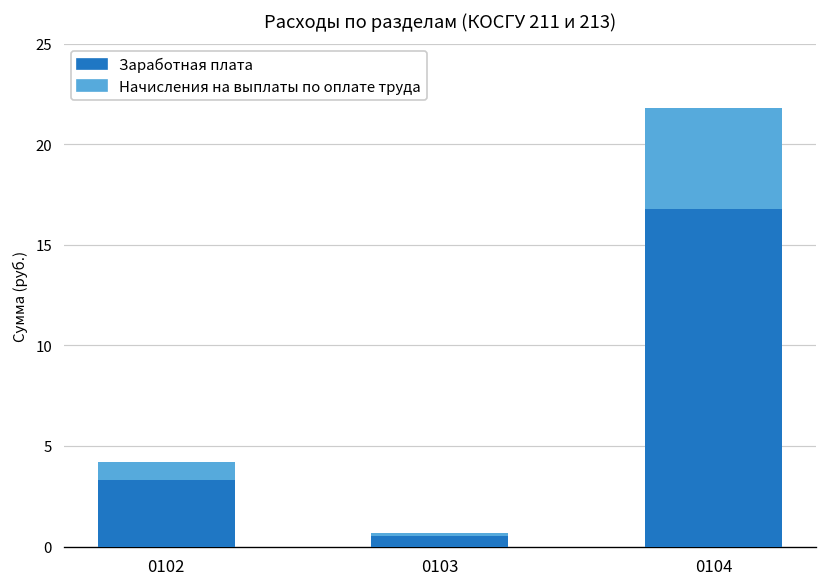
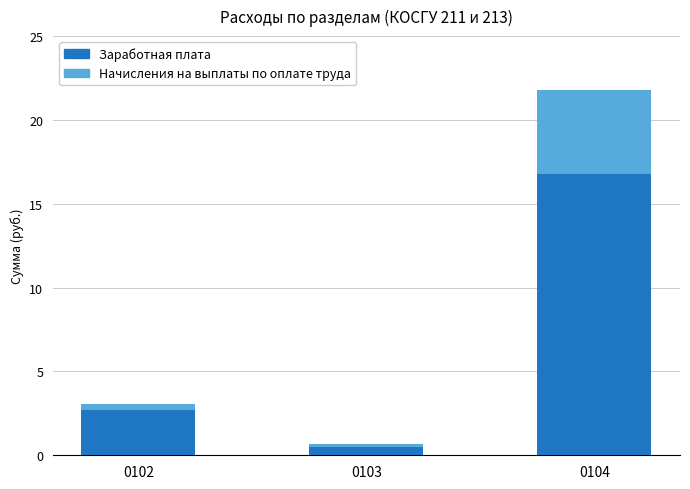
Заработная плата, 0102: 3.3 -> 2.7
Начисления на выплаты по оплате труда, 0102: 0.9 -> 0.4
